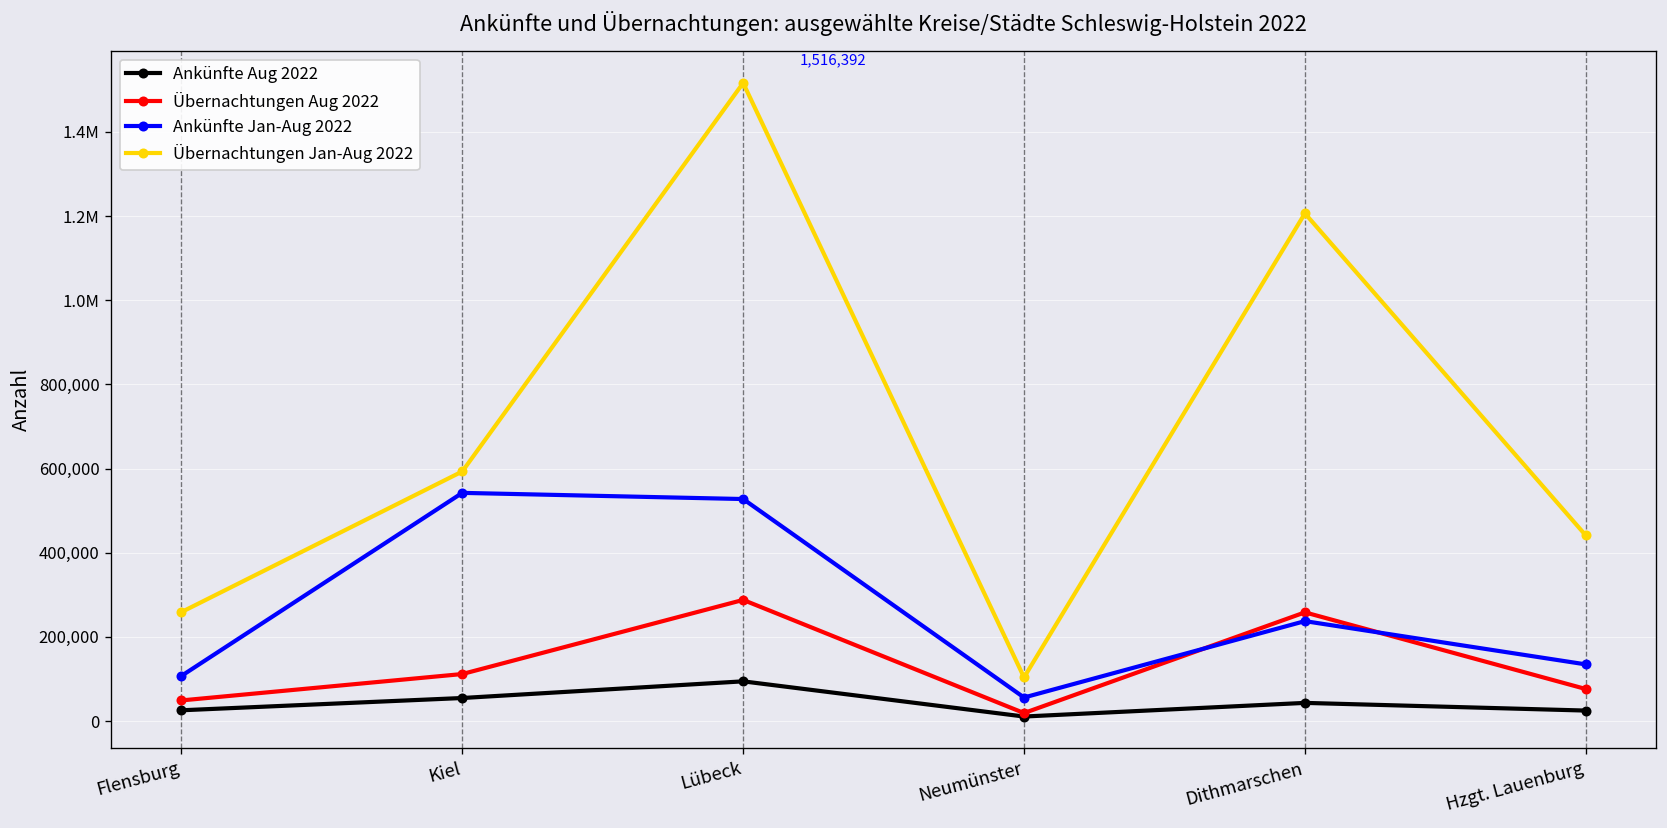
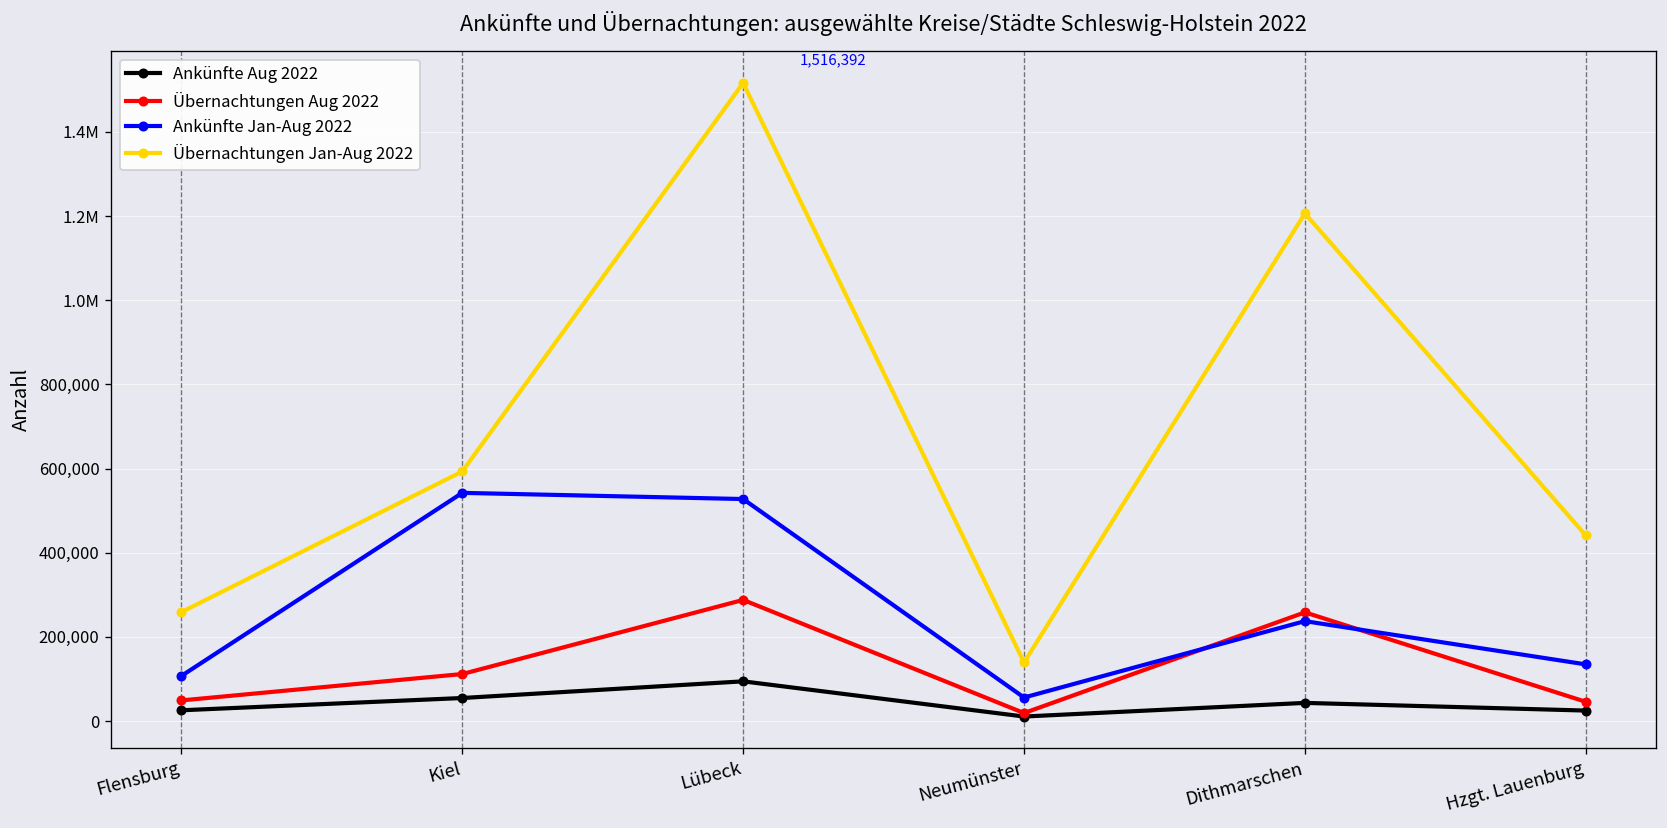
Übernachtungen Jan-Aug 2022, Neumünster: 100,000 -> 140,000
Übernachtungen Aug 2022, Hzgt. Lauenburg: 80,000 -> 50,000
